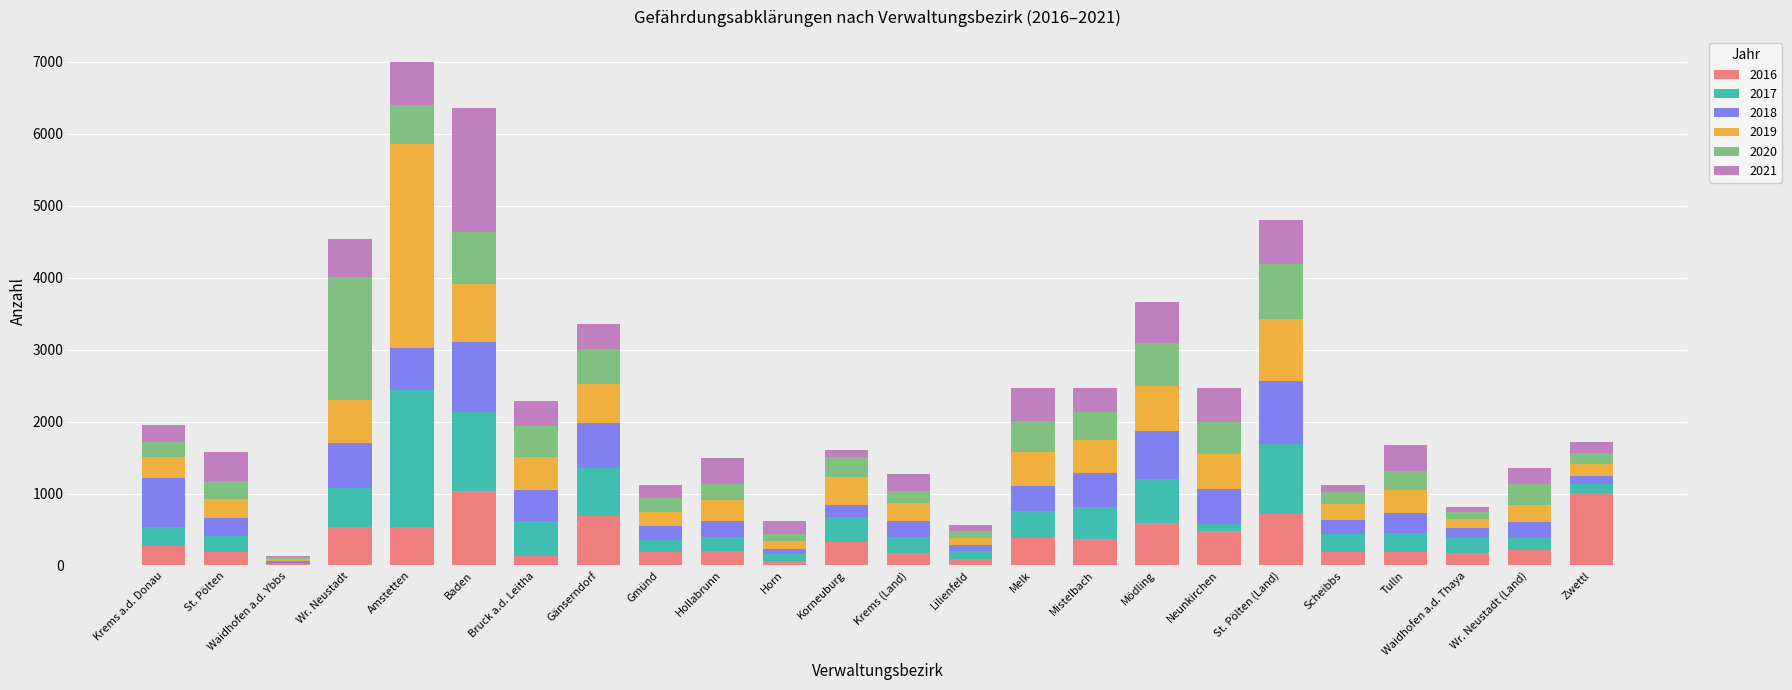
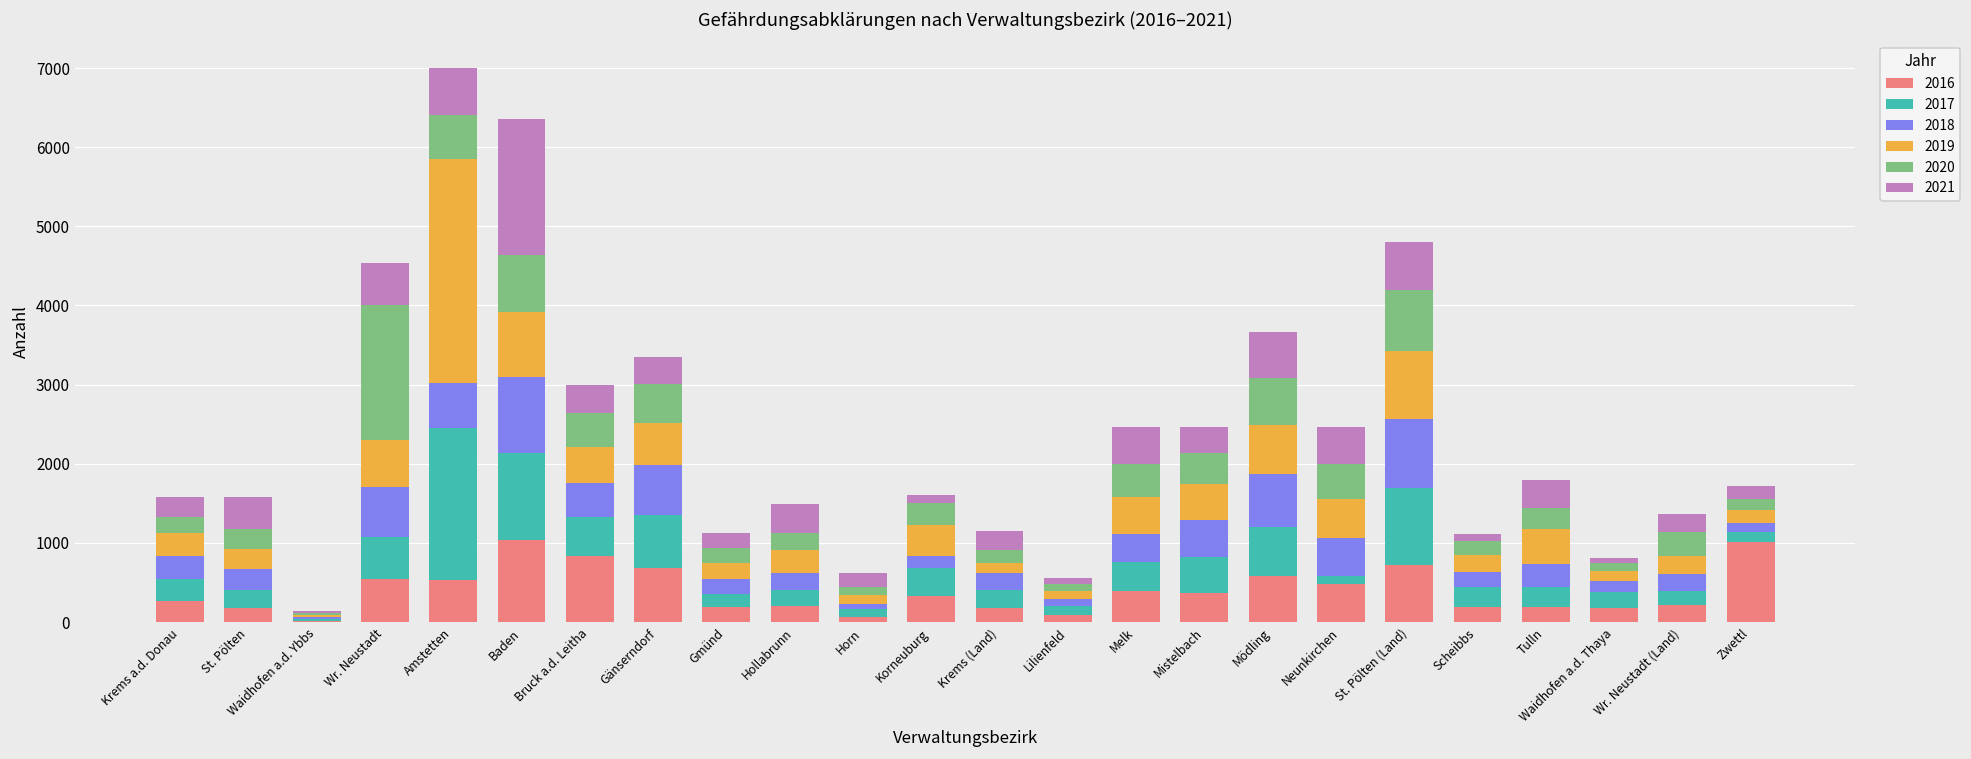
2018, Krems a.d. Donau: 700 -> 300
2016, Bruck a.d. Leitha: 100 -> 800
2019, Krems (Land): 200 -> 100
2019, Tulln: 300 -> 400
